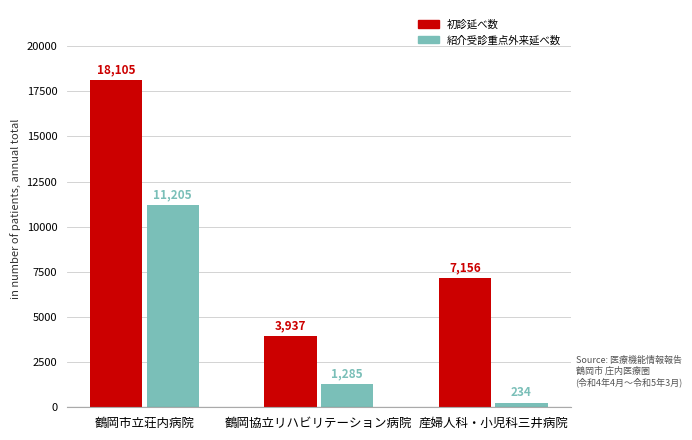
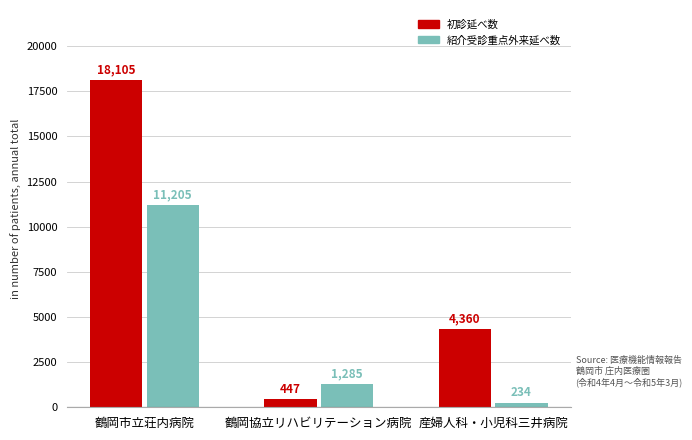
初診延べ数, 鶴岡協立リハビリテーション病院: 3,937 -> 447
初診延べ数, 産婦人科・小児科三井病院: 7,156 -> 4,360
